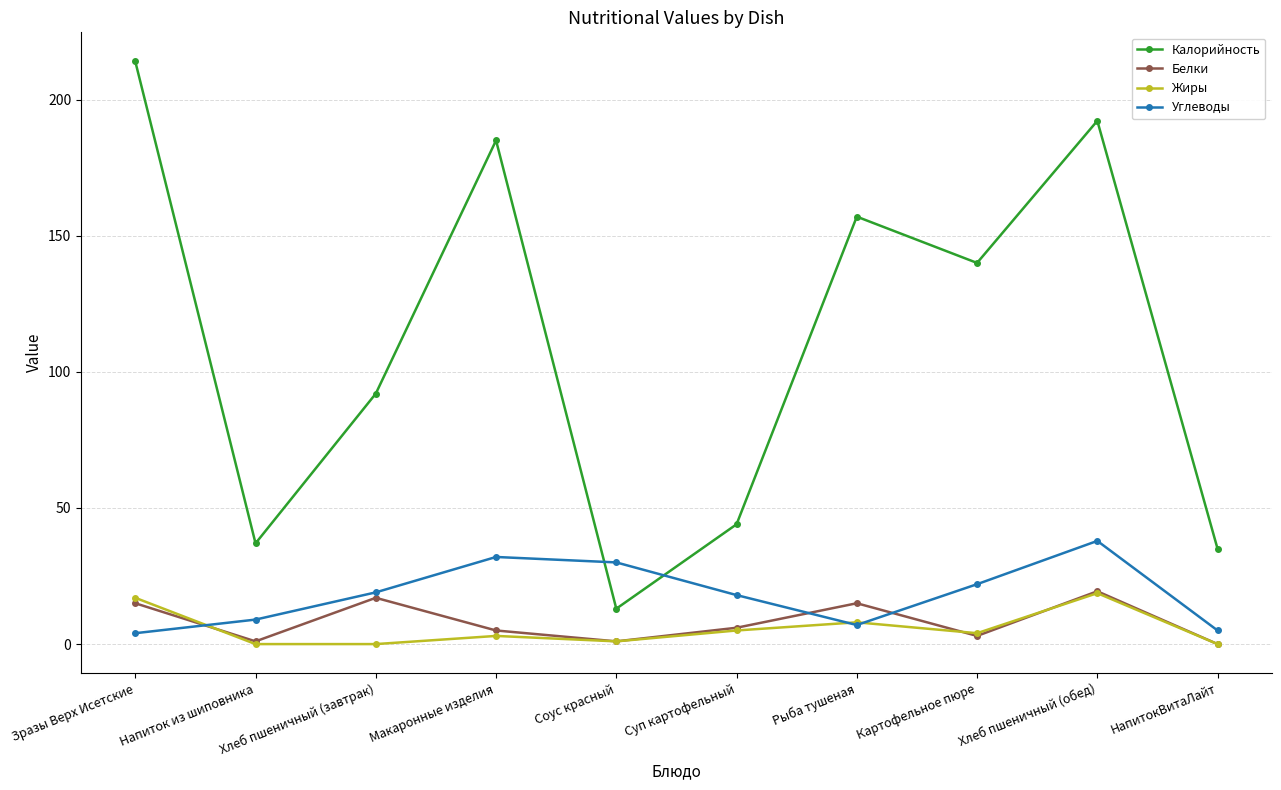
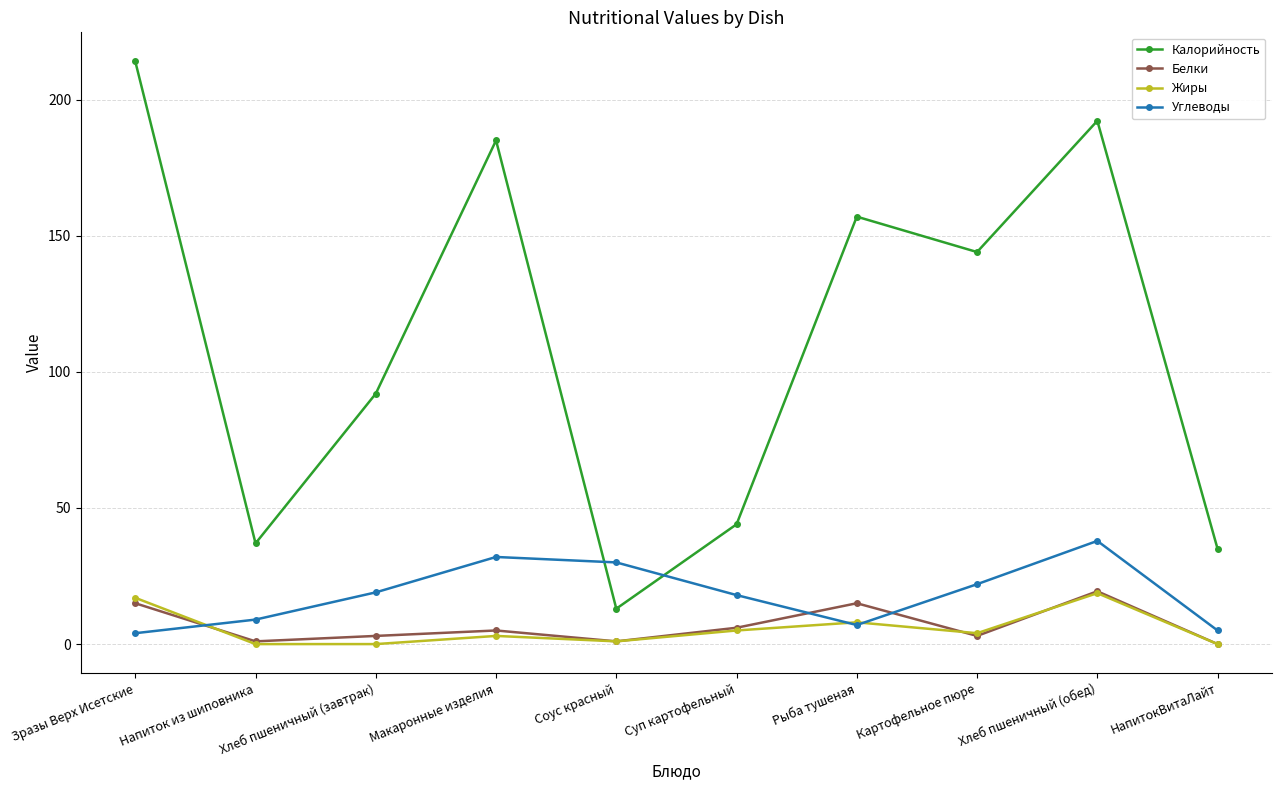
Белки, Хлеб пшеничный (завтрак): 17 -> 3
Калорийность, Картофельное пюре: 140 -> 144
